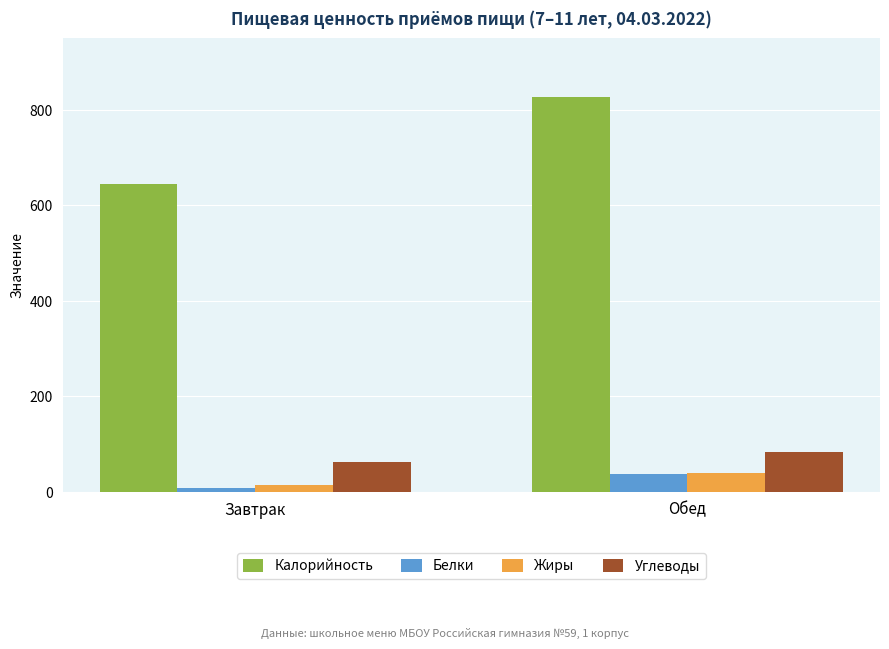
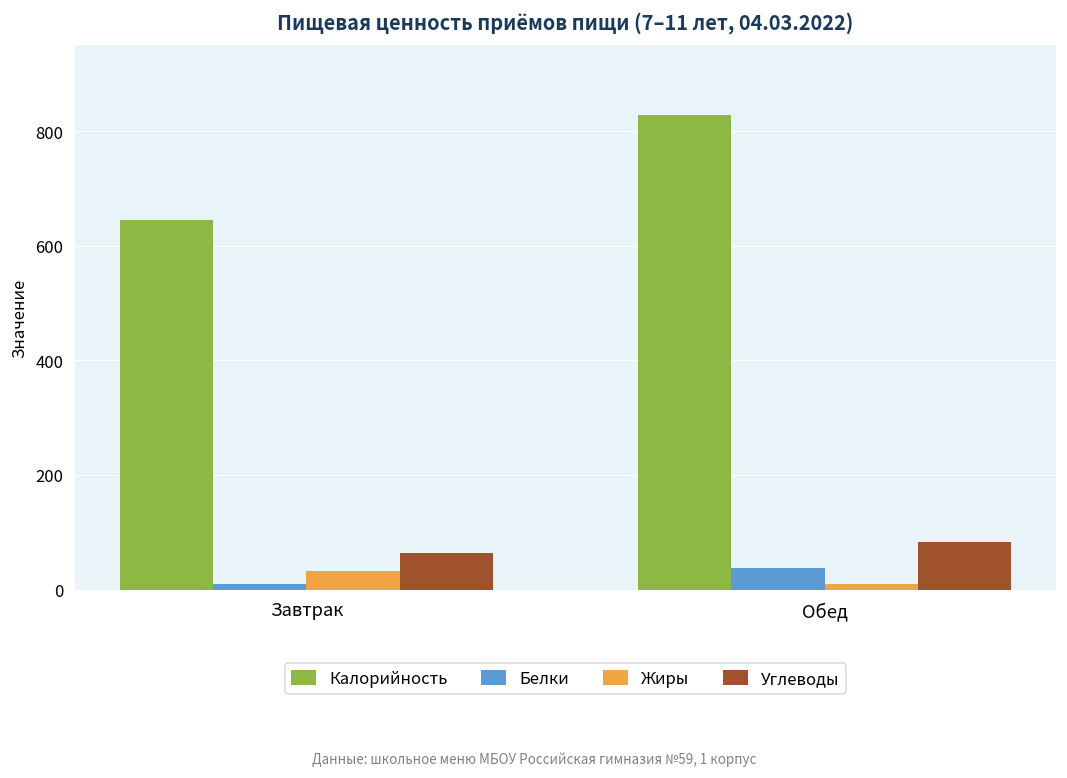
Жиры, Завтрак: 10 -> 30
Жиры, Обед: 40 -> 10
